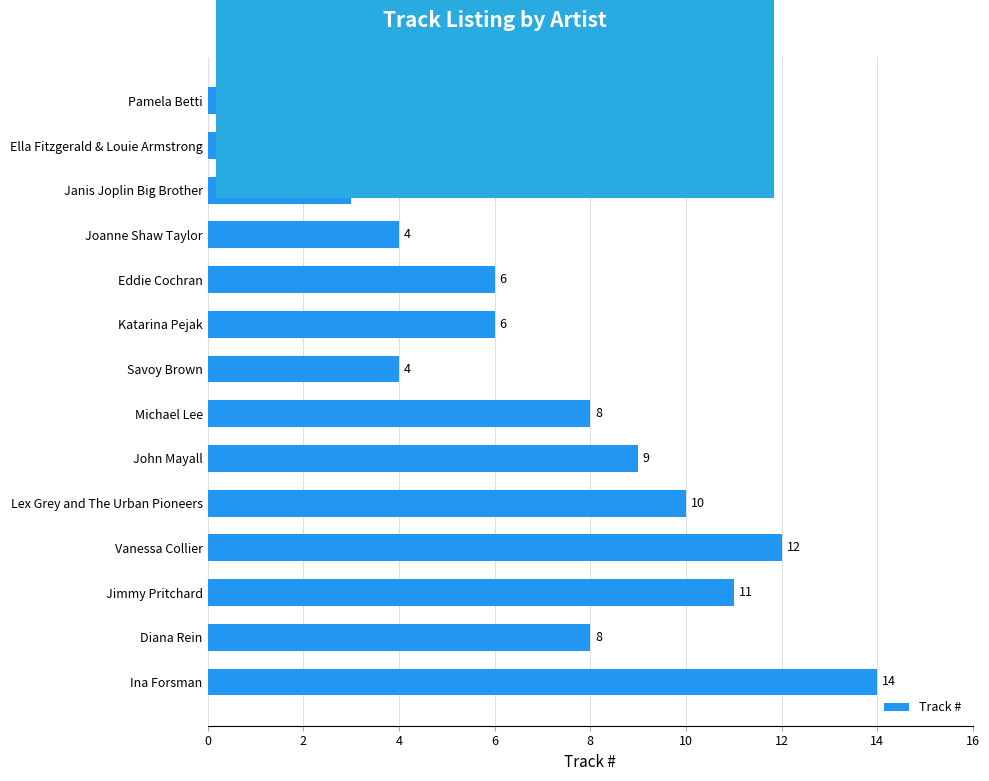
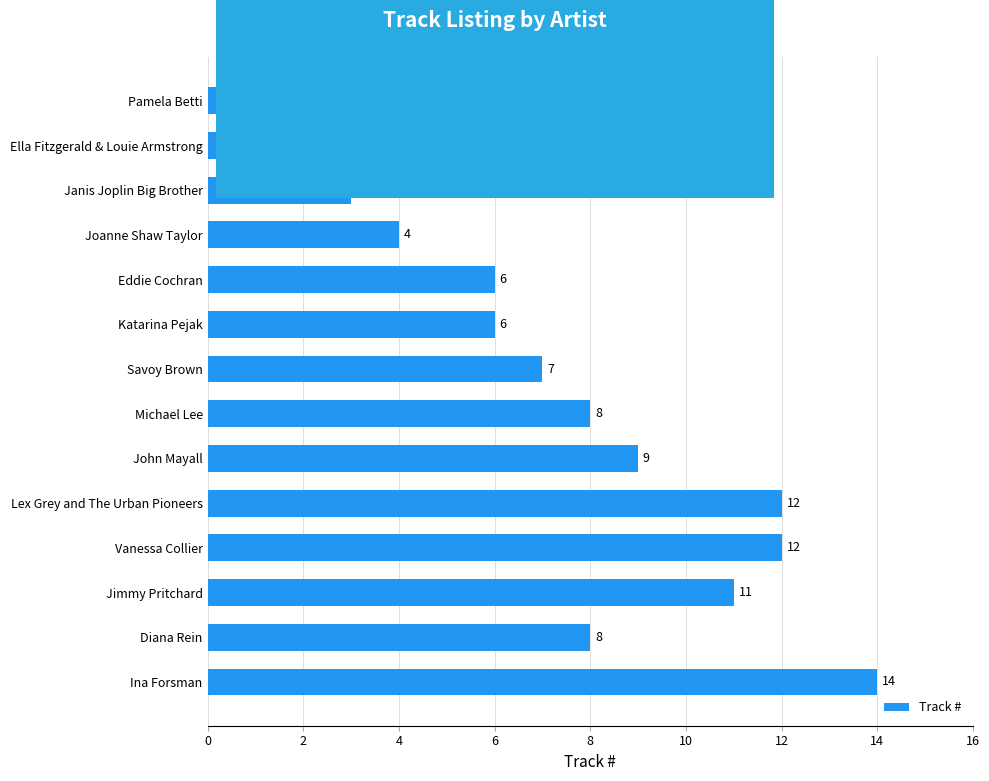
Savoy Brown: 4 -> 7
Lex Grey and The Urban Pioneers: 10 -> 12
